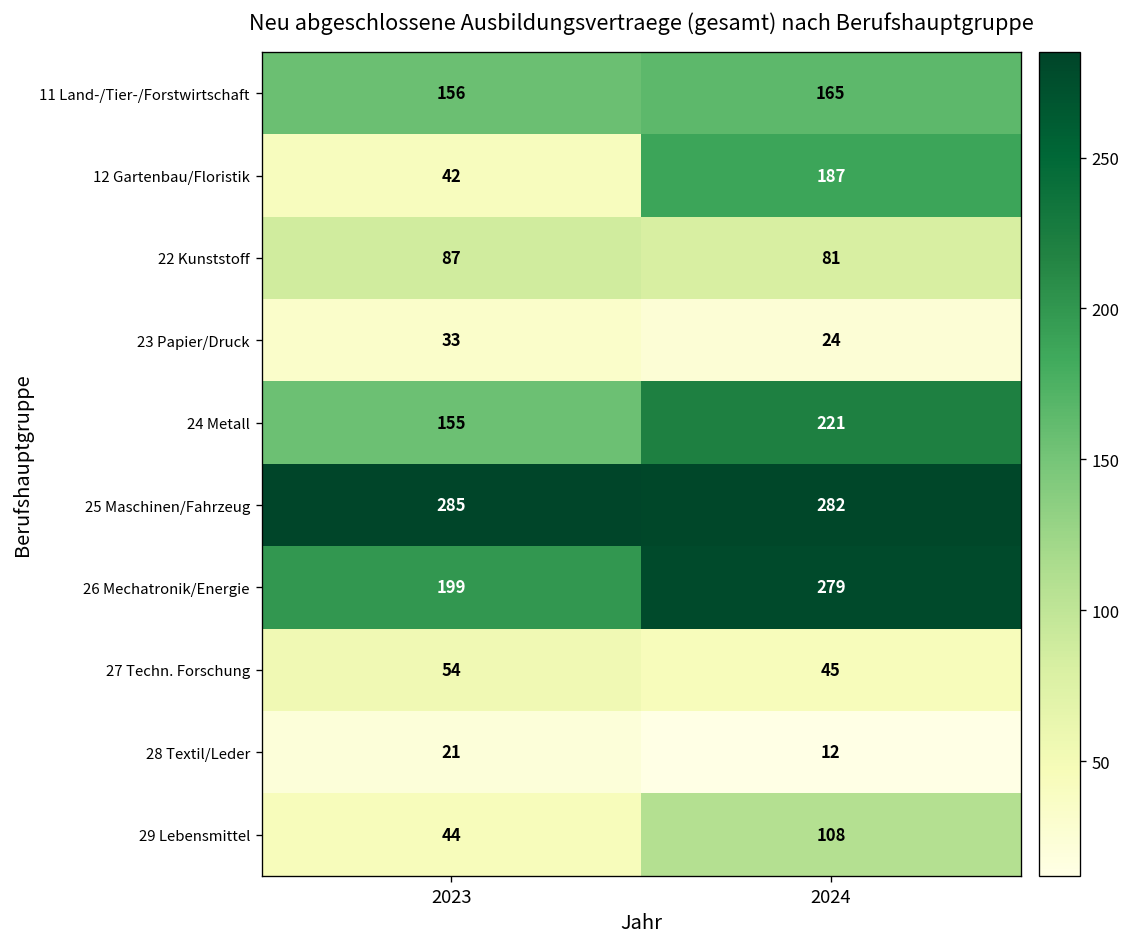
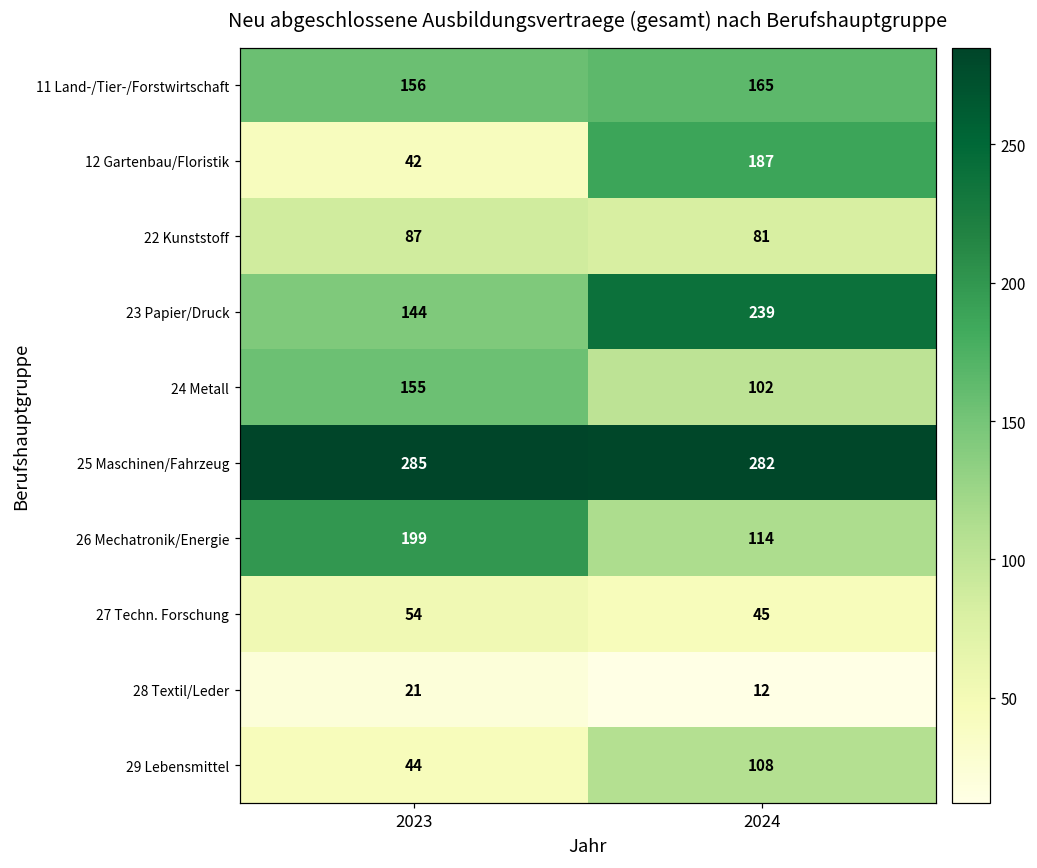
23 Papier/Druck, 2023: 33 -> 144
23 Papier/Druck, 2024: 24 -> 239
24 Metall, 2024: 221 -> 102
26 Mechatronik/Energie, 2024: 279 -> 114
